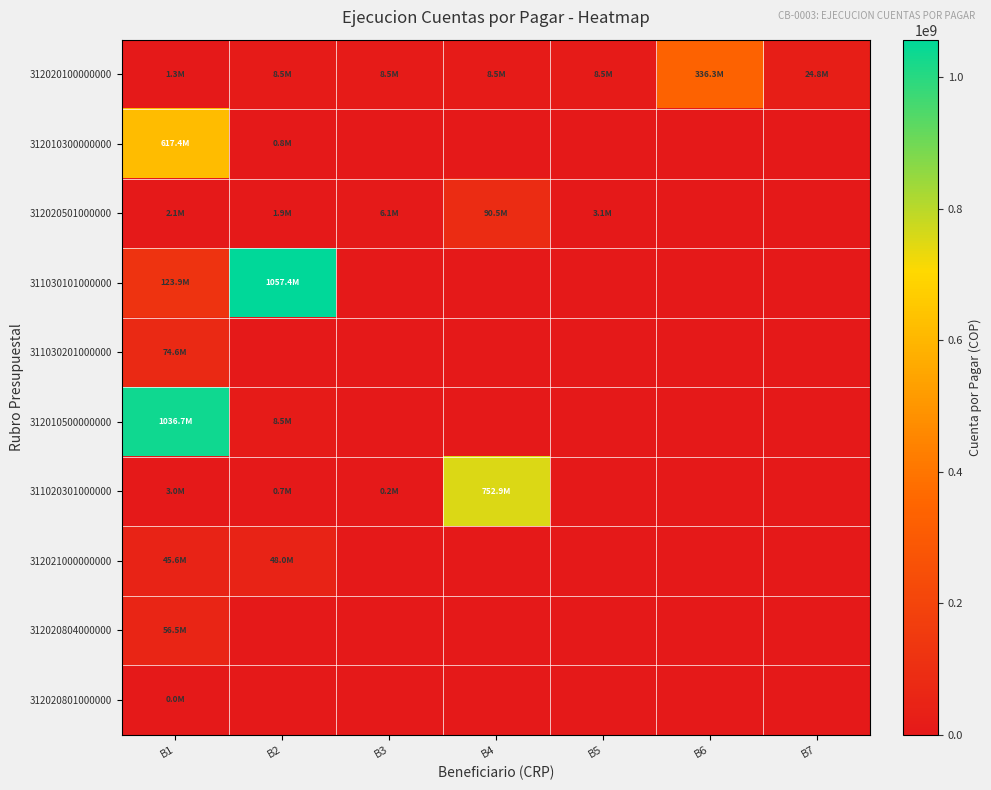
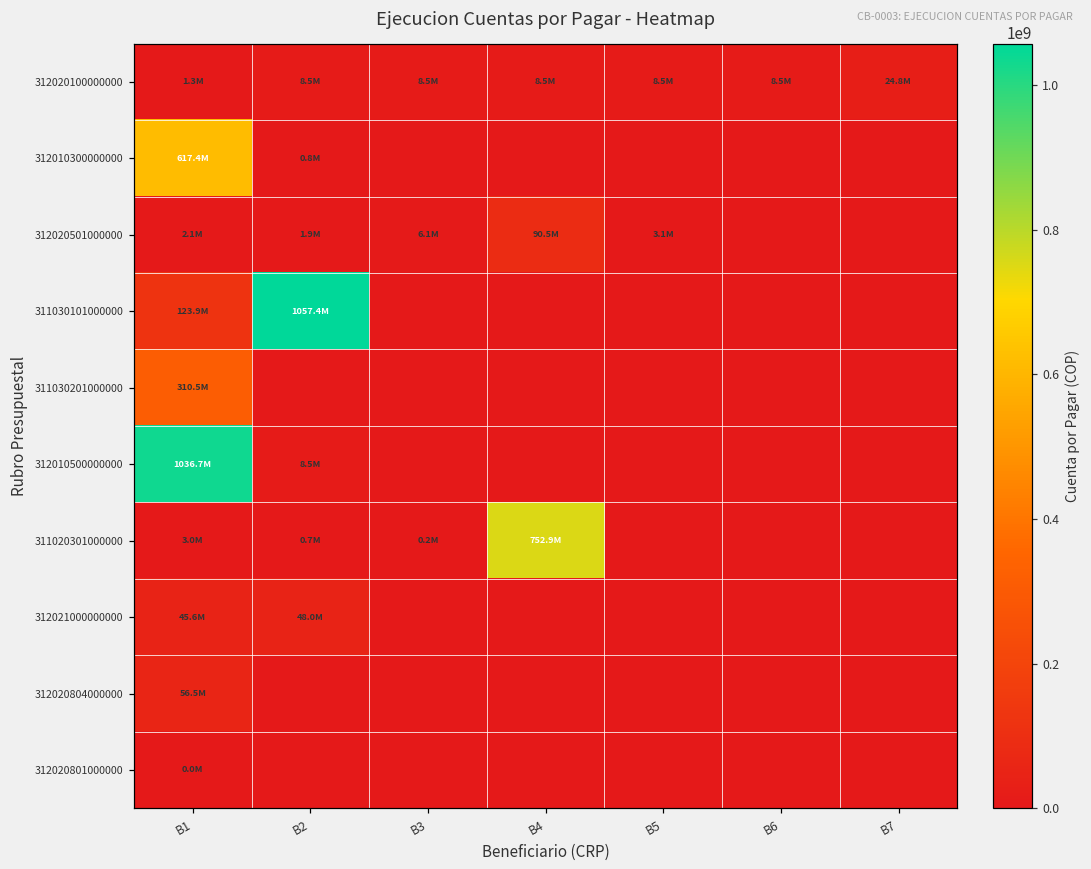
312020100000000, B6: 336.3M -> 8.5M
311030201000000, B1: 74.6M -> 310.5M
